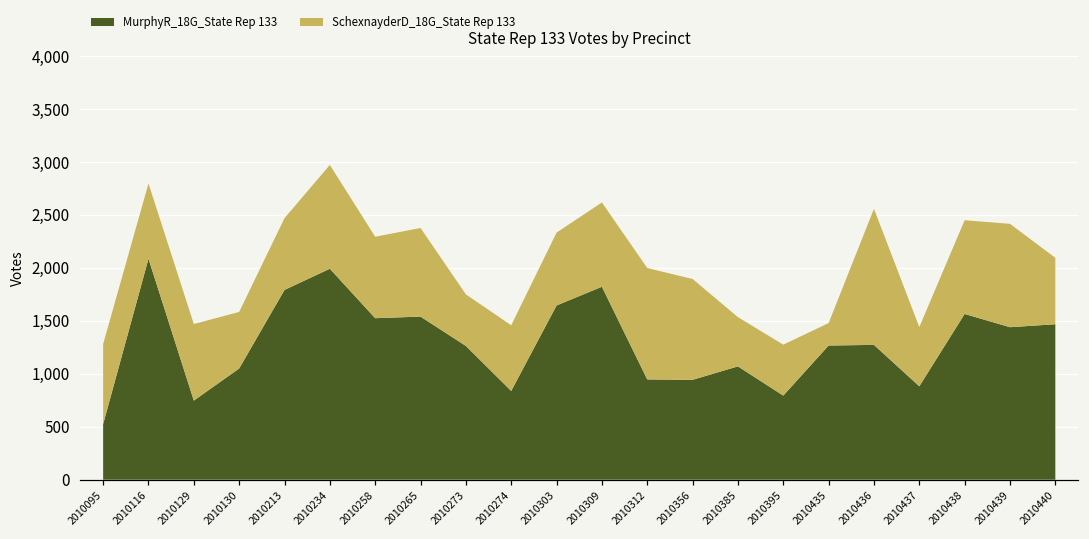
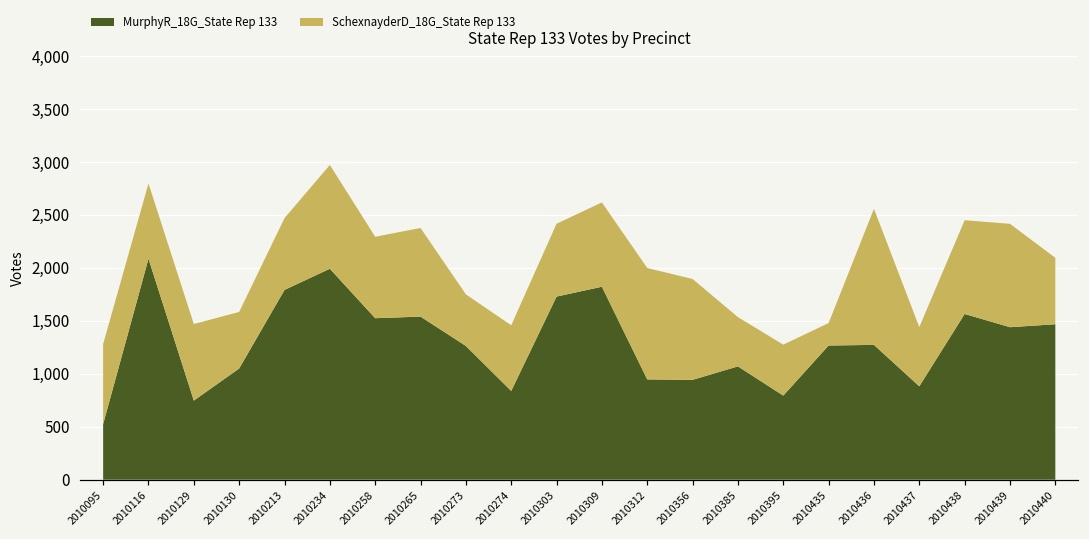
MurphyR_18G_State Rep 133, 2010303: 1,600 -> 1,700
